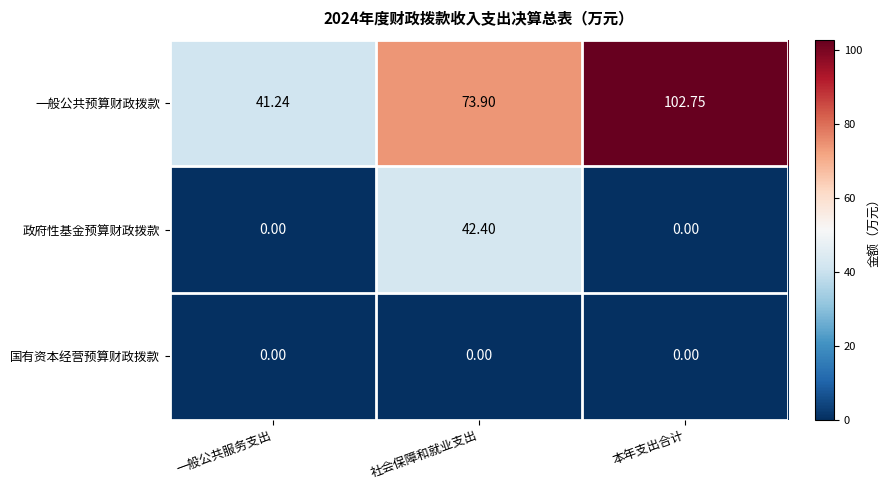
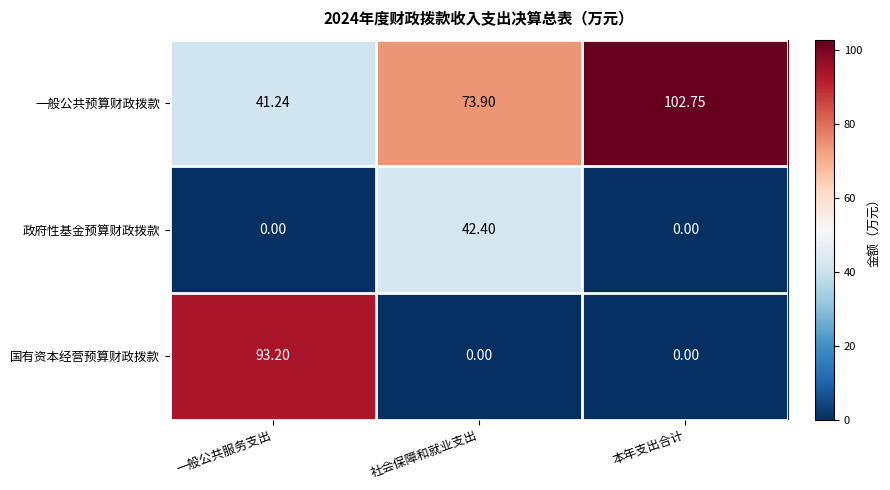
国有资本经营预算财政拨款, 一般公共服务支出: 0.00 -> 93.20
